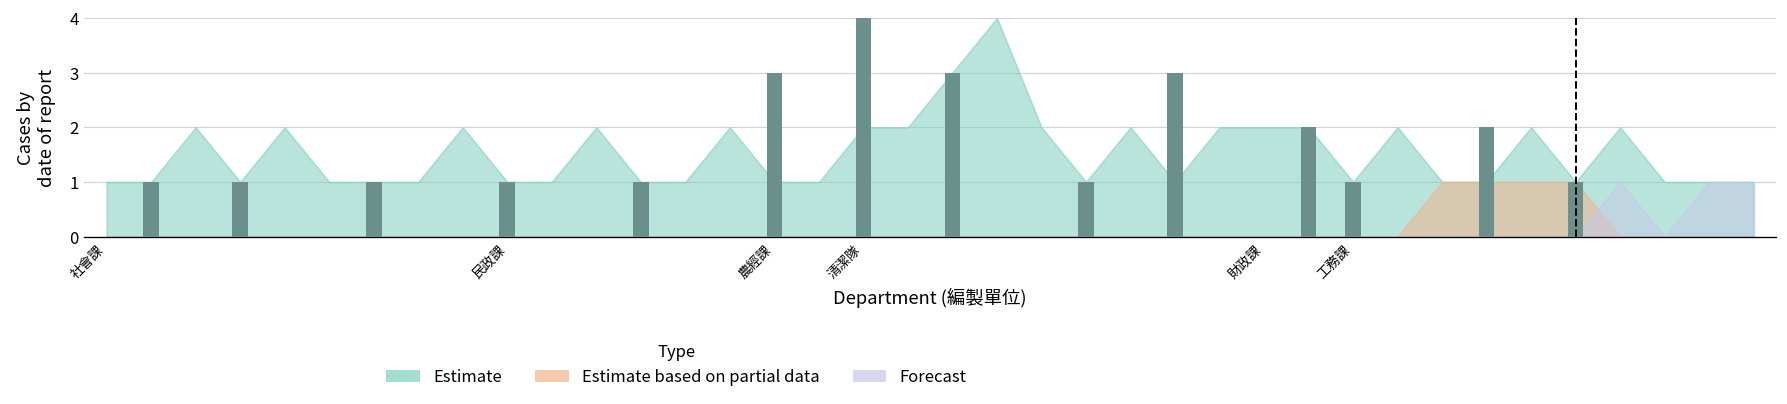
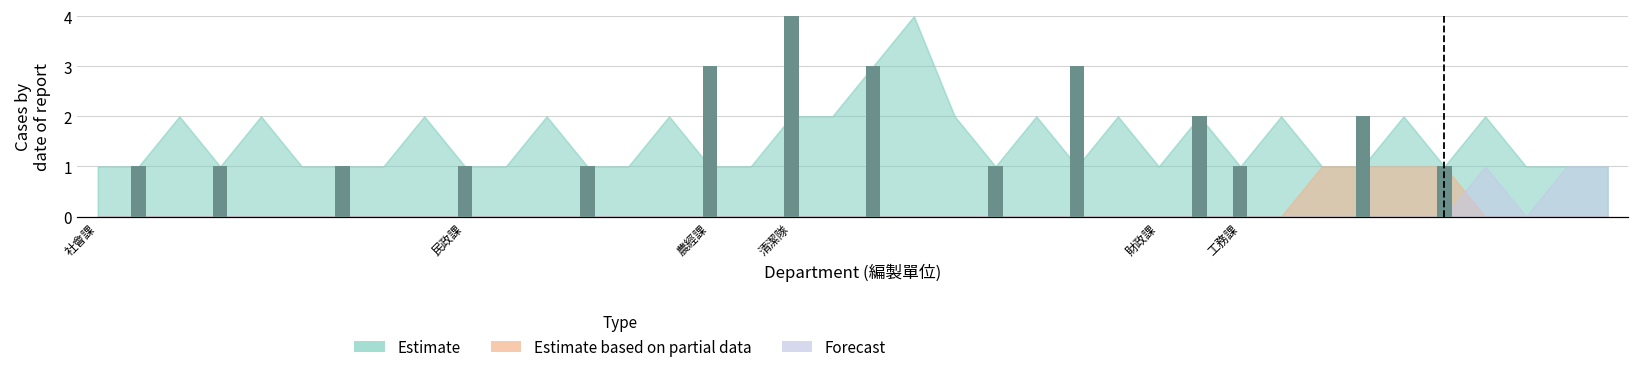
Estimate, 財政課: 2 -> 1
